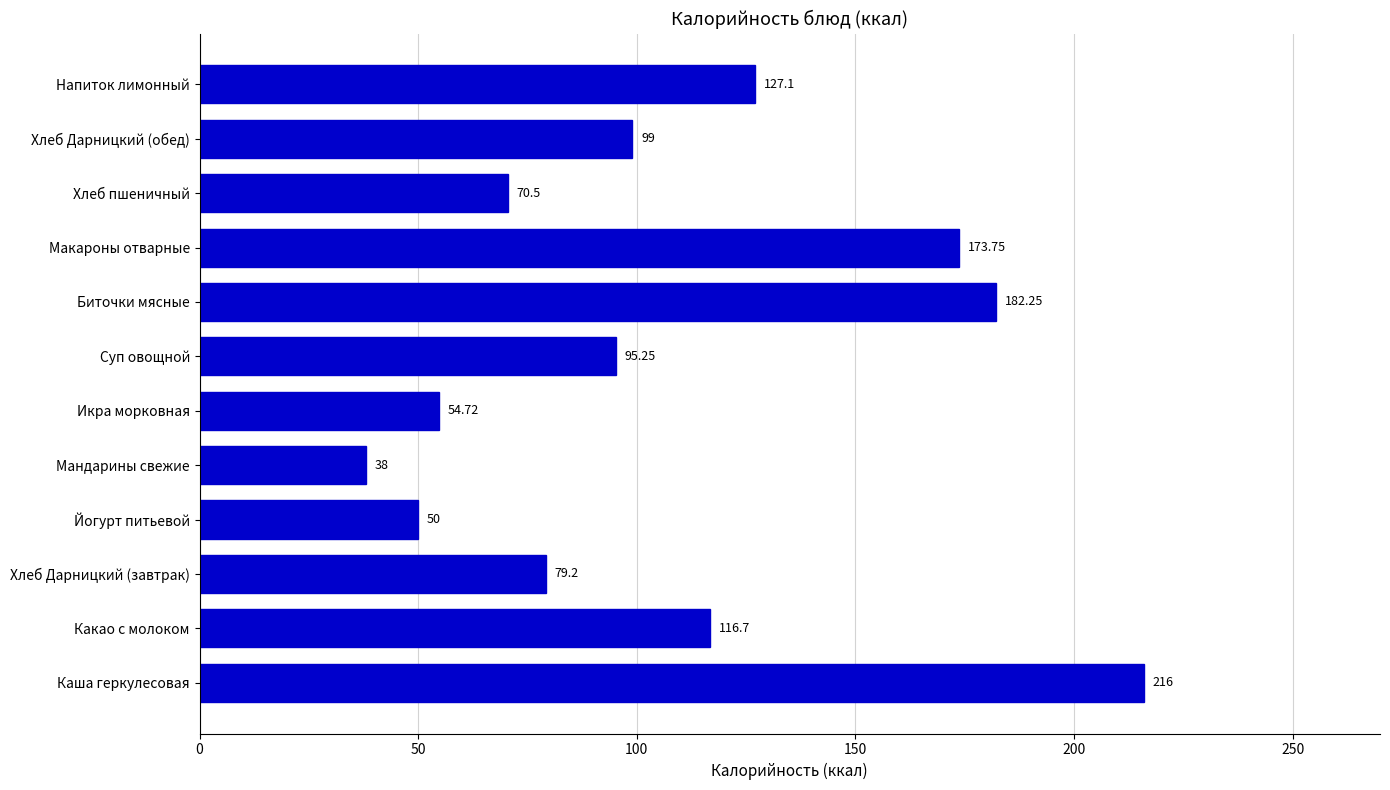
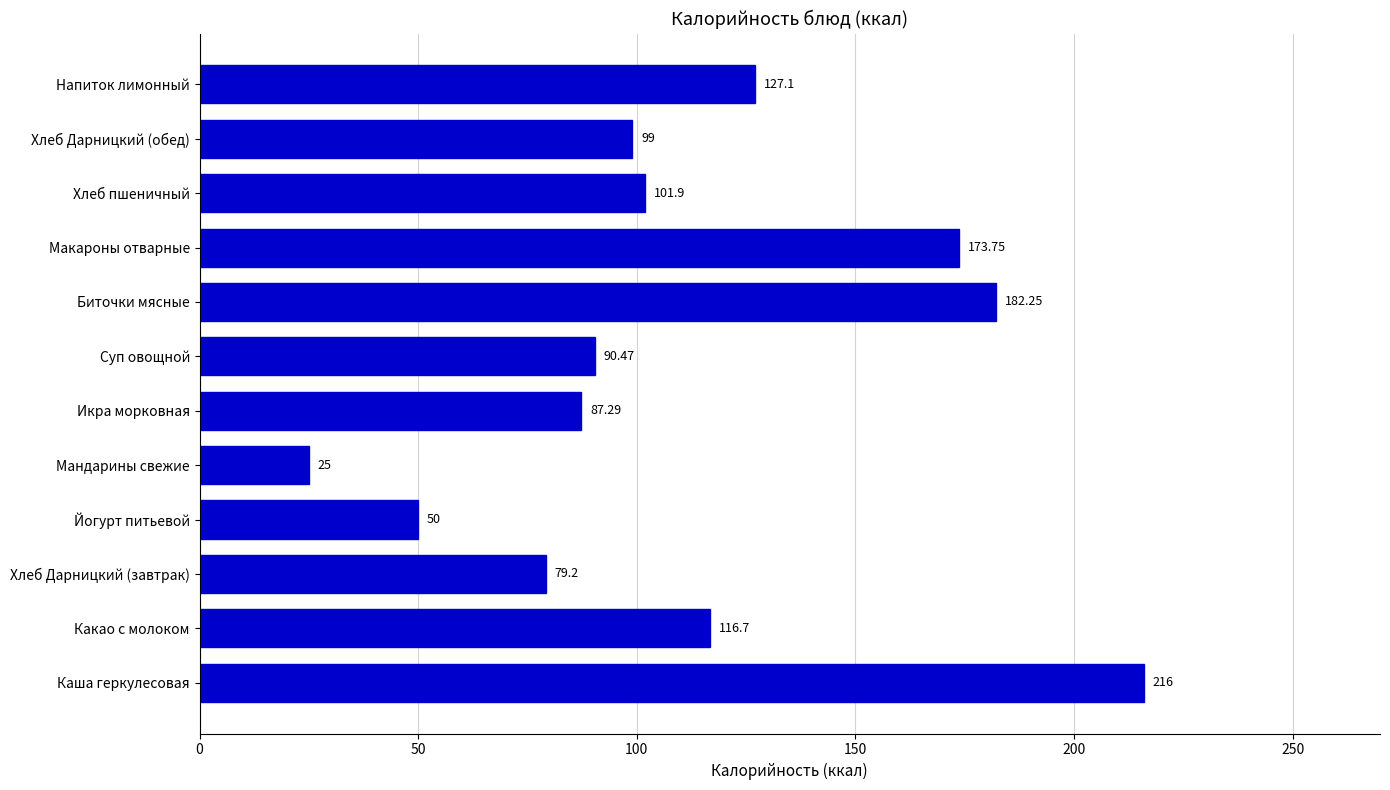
Хлеб пшеничный: 70.5 -> 101.9
Суп овощной: 95.25 -> 90.47
Икра морковная: 54.72 -> 87.29
Мандарины свежие: 38 -> 25
